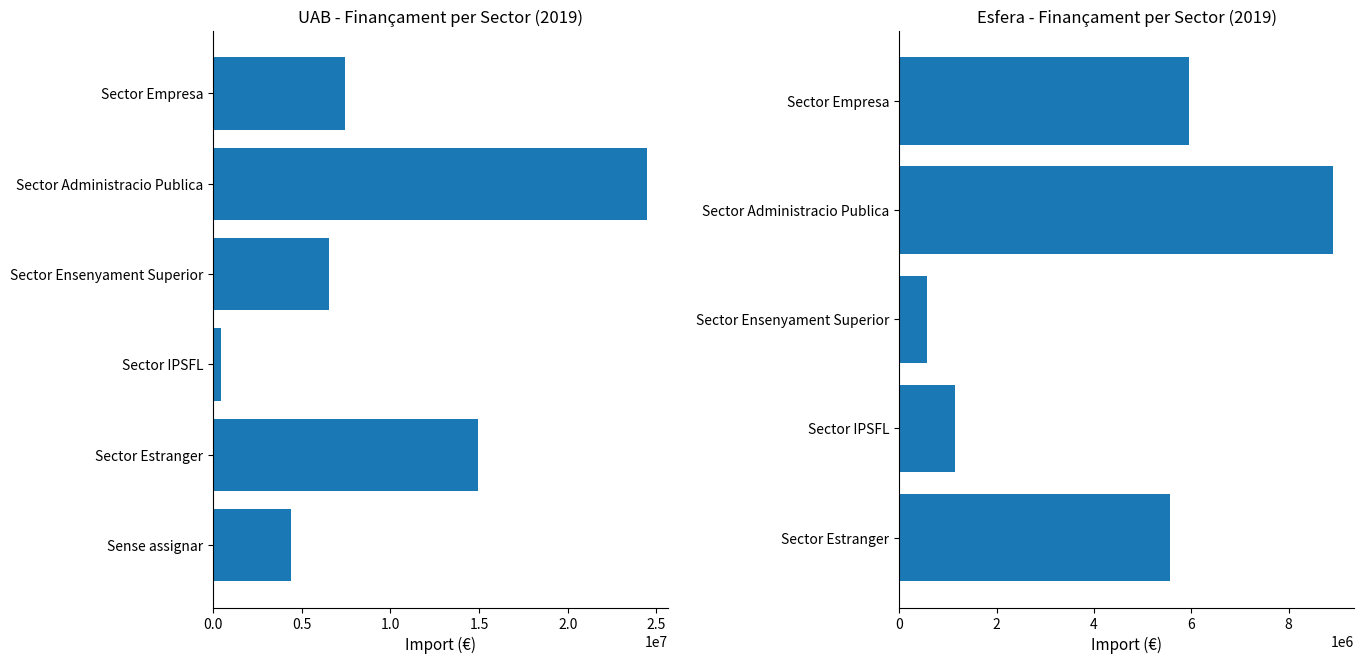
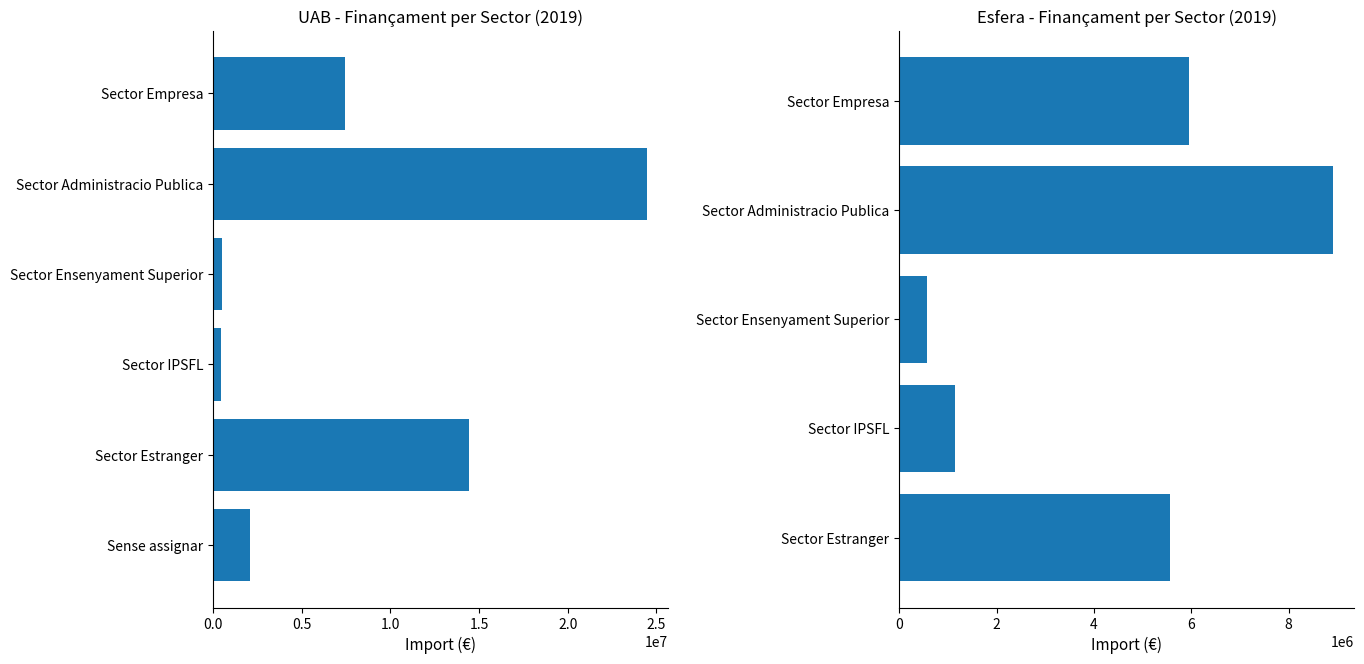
UAB - Finançament per Sector (2019), Sector Ensenyament Superior: 6500000 -> 500000
UAB - Finançament per Sector (2019), Sector Estranger: 14900000 -> 14400000
UAB - Finançament per Sector (2019), Sense assignar: 4400000 -> 2100000
